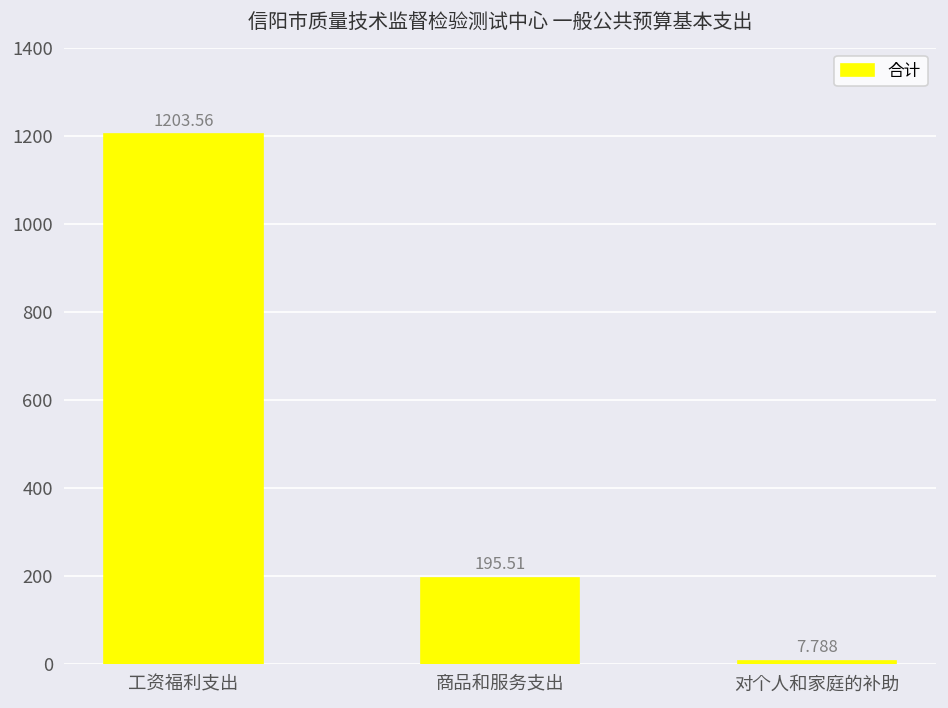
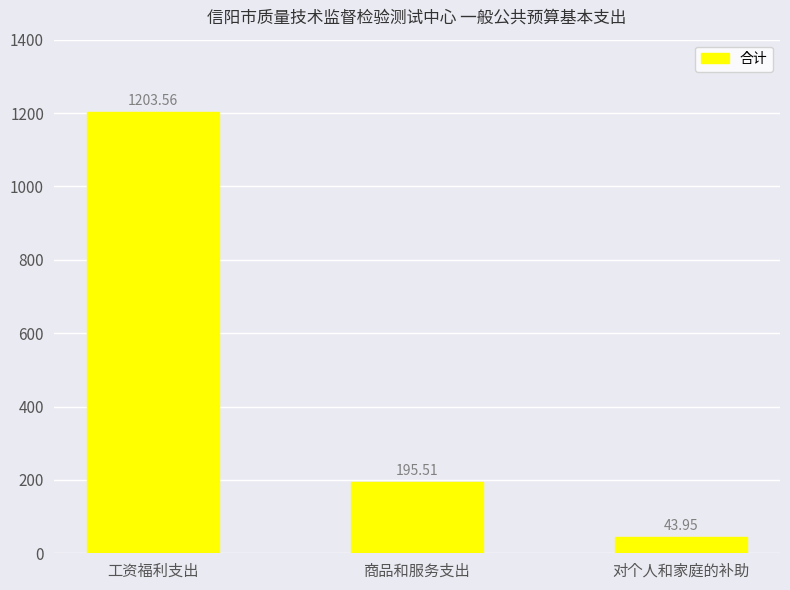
对个人和家庭的补助: 7.788 -> 43.95
